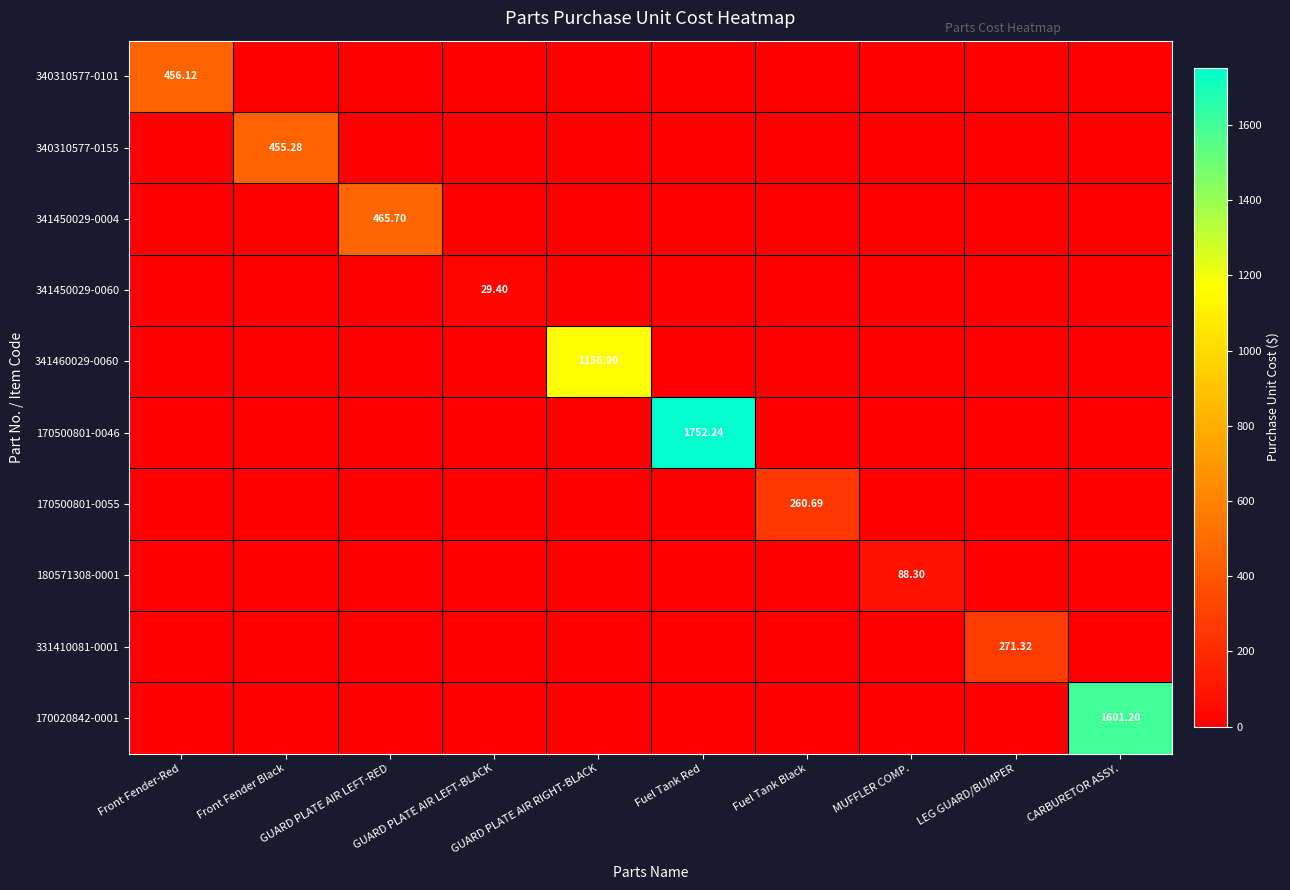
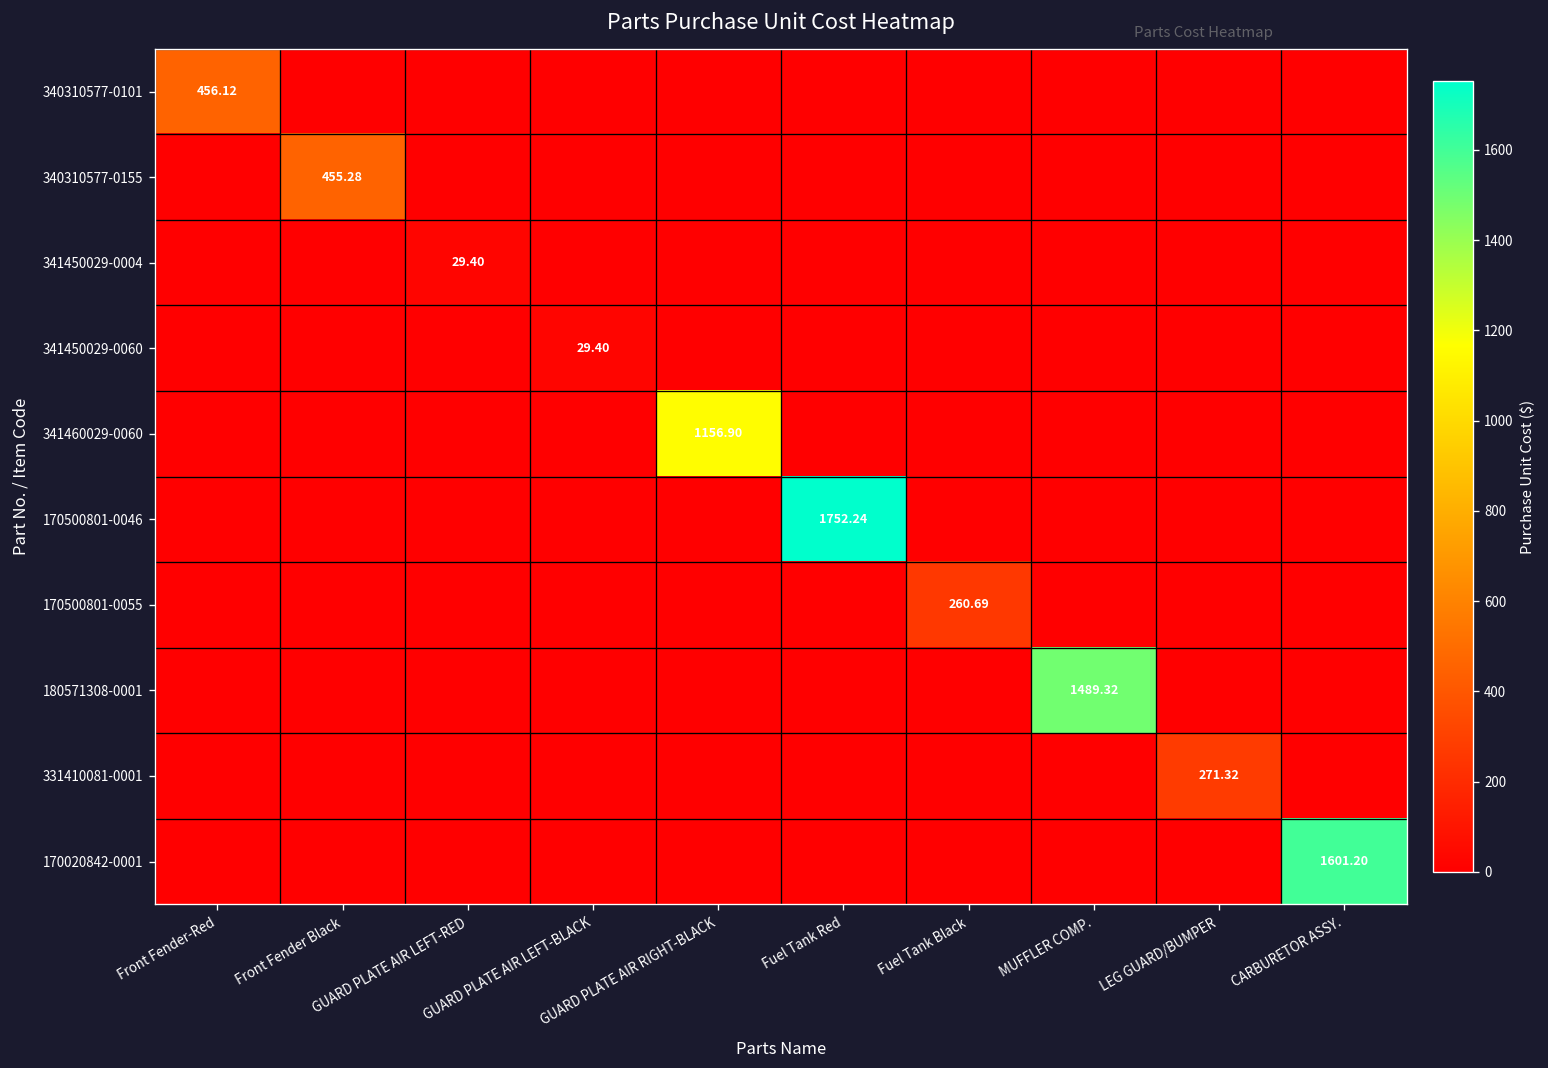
341450029-0004, GUARD PLATE AIR LEFT-RED: 465.70 -> 29.40
180571308-0001, MUFFLER COMP.: 88.30 -> 1489.32
